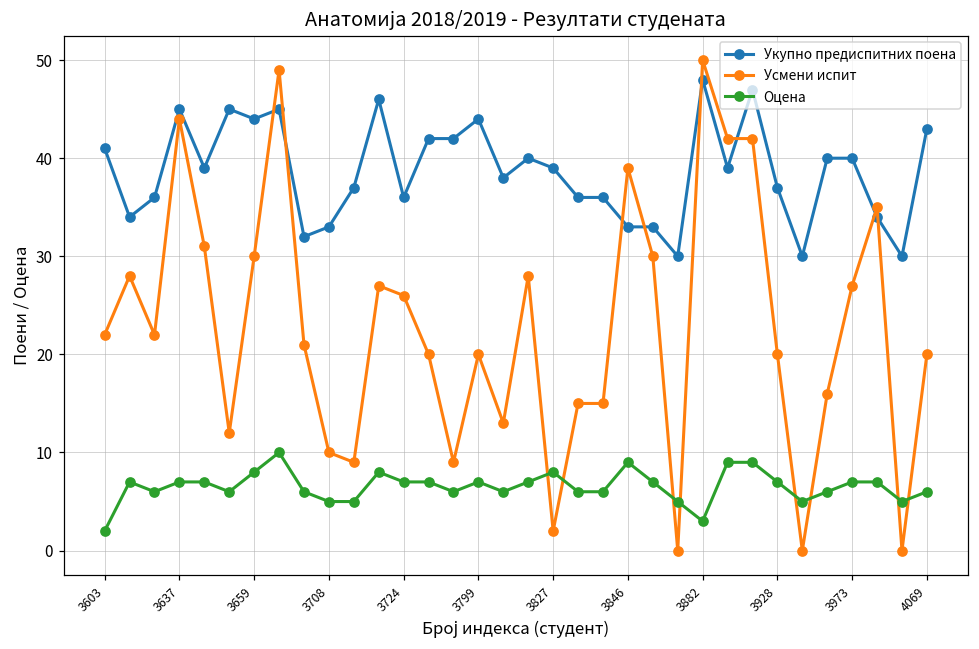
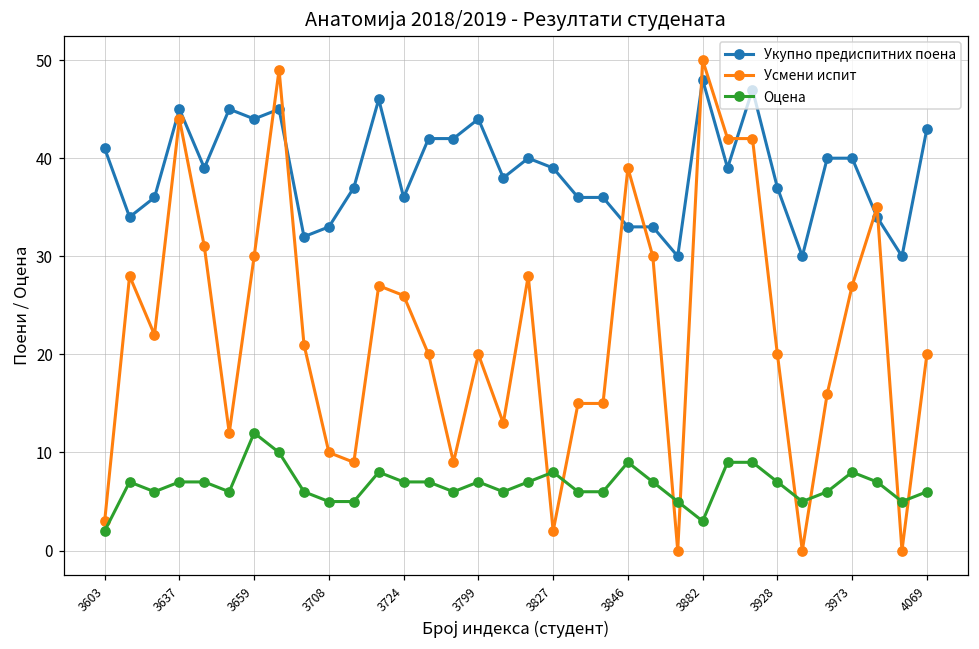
Усмени испит, 3603: 22 -> 3
Оцена, 3659: 8 -> 12
Оцена, 3973: 7 -> 8
